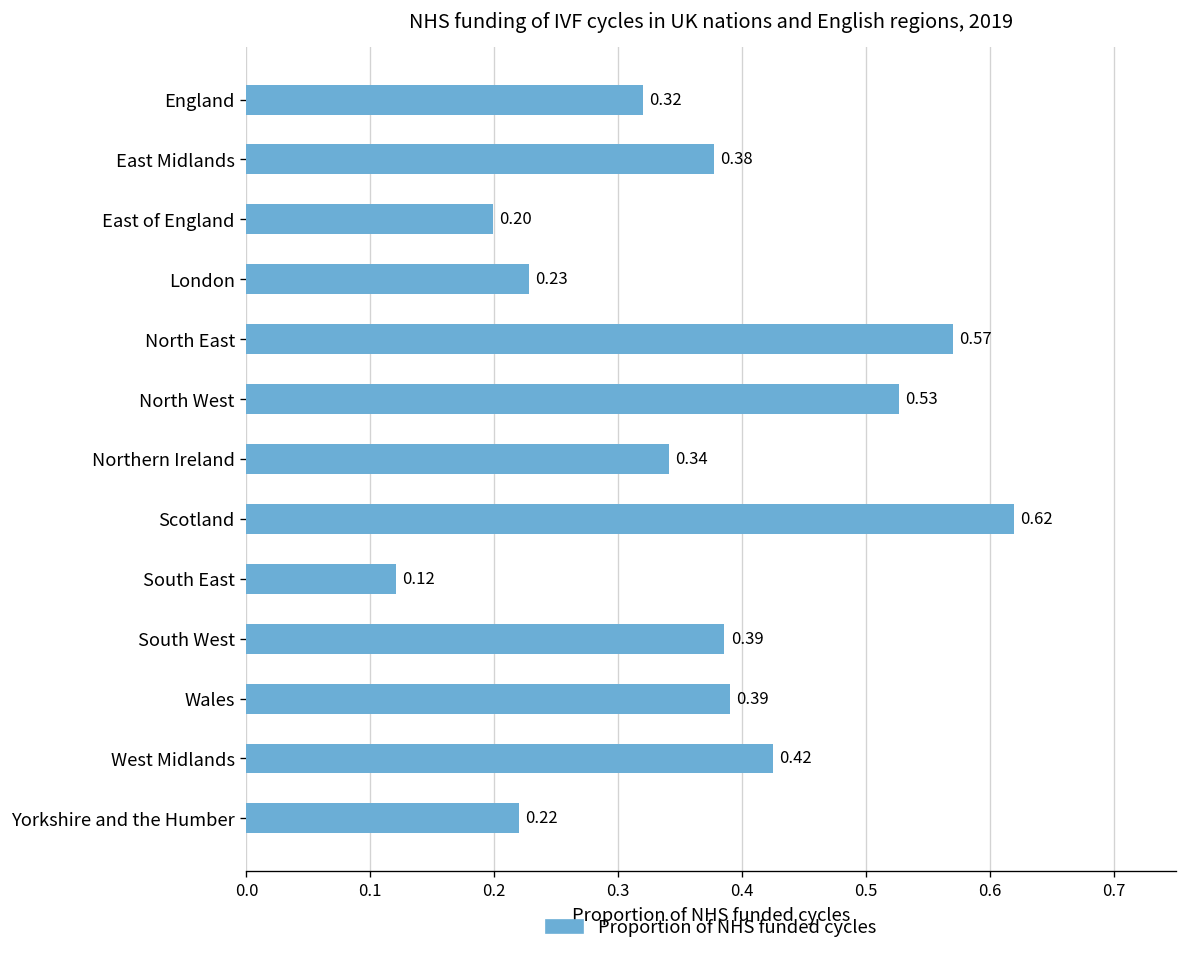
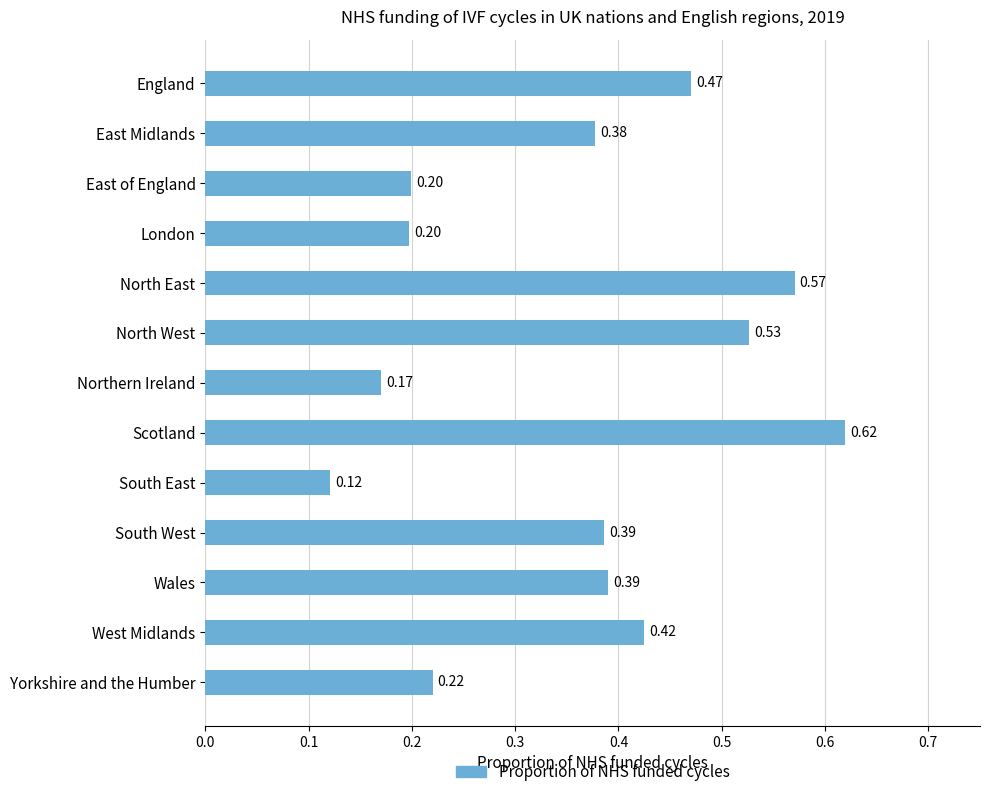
England: 0.32 -> 0.47
London: 0.23 -> 0.20
Northern Ireland: 0.34 -> 0.17
